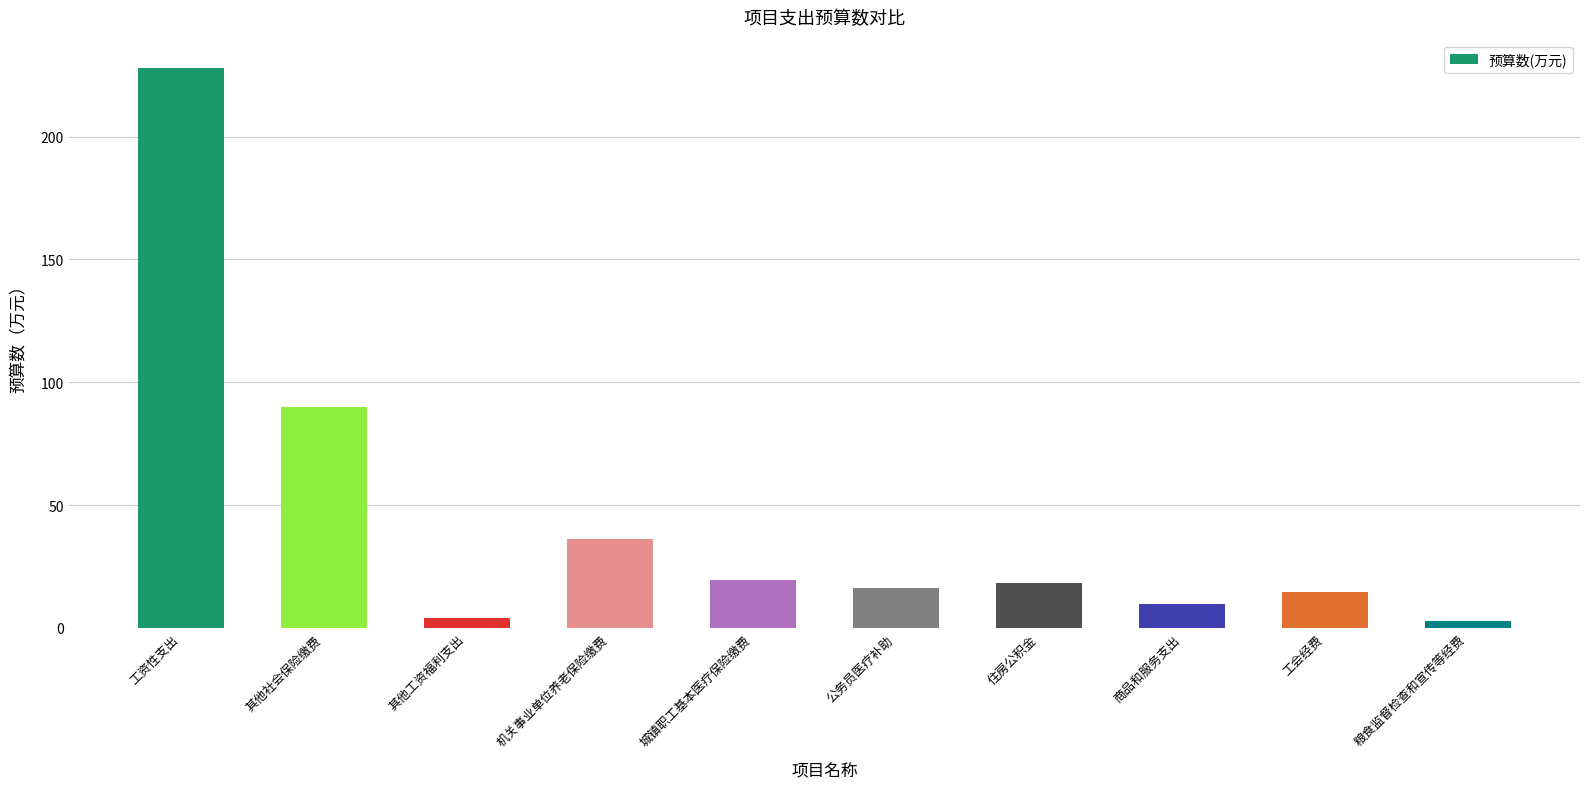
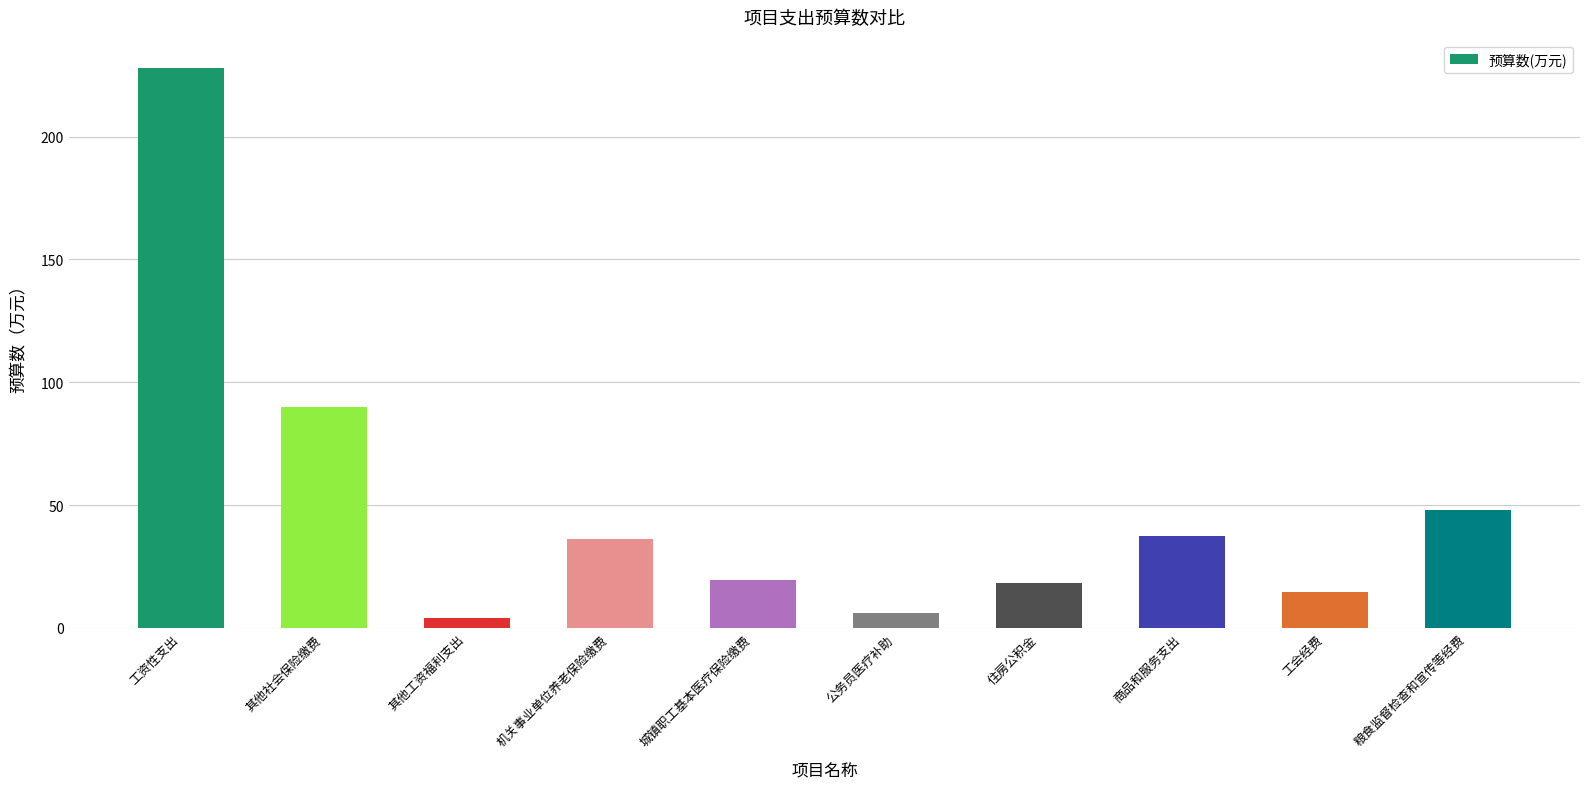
公务员医疗补助: 16 -> 6
商品和服务支出: 10 -> 38
粮食监督检查和宣传等经费: 3 -> 48
